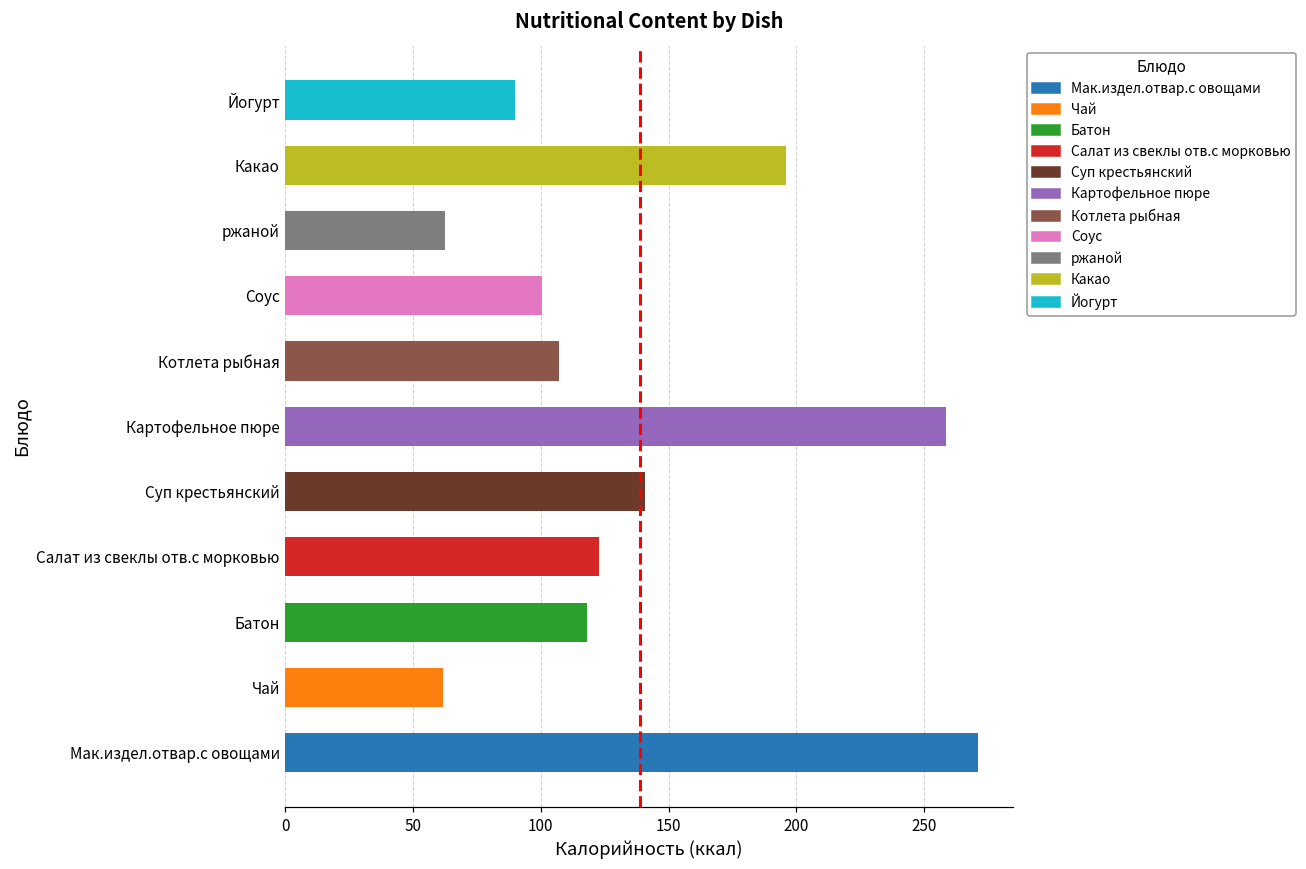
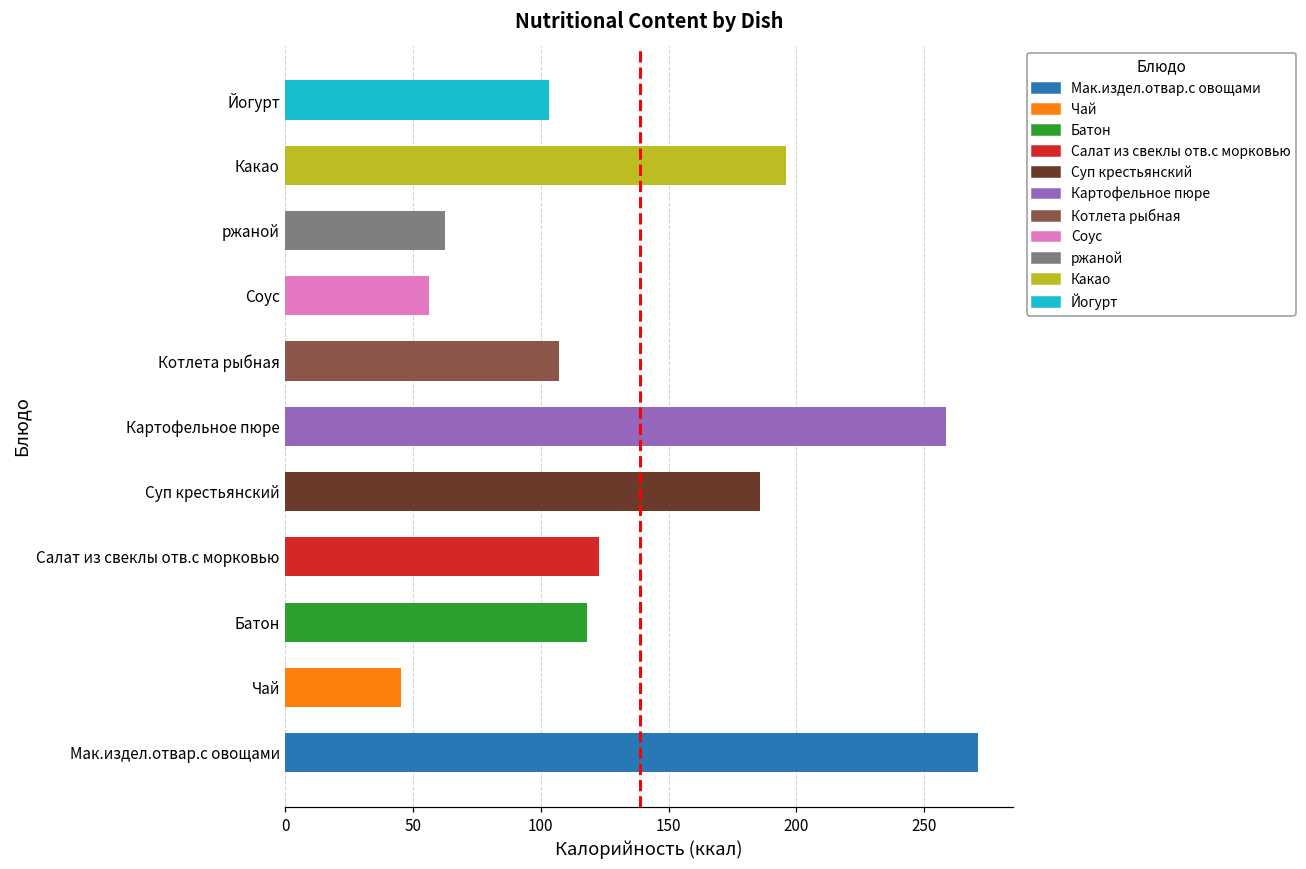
Йогурт: 90 -> 103
Соус: 100 -> 56
Суп крестьянский: 141 -> 186
Чай: 62 -> 45
